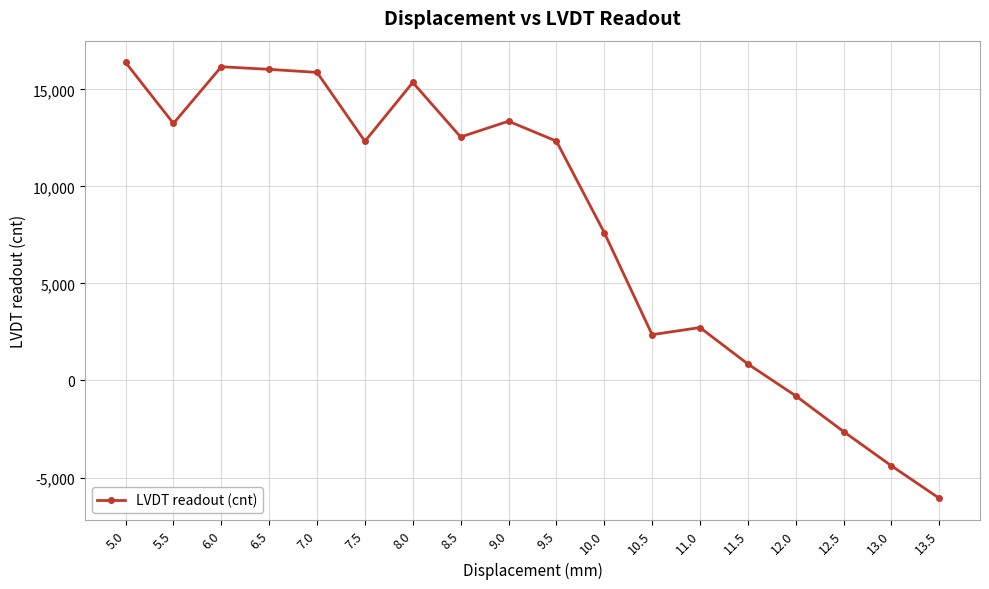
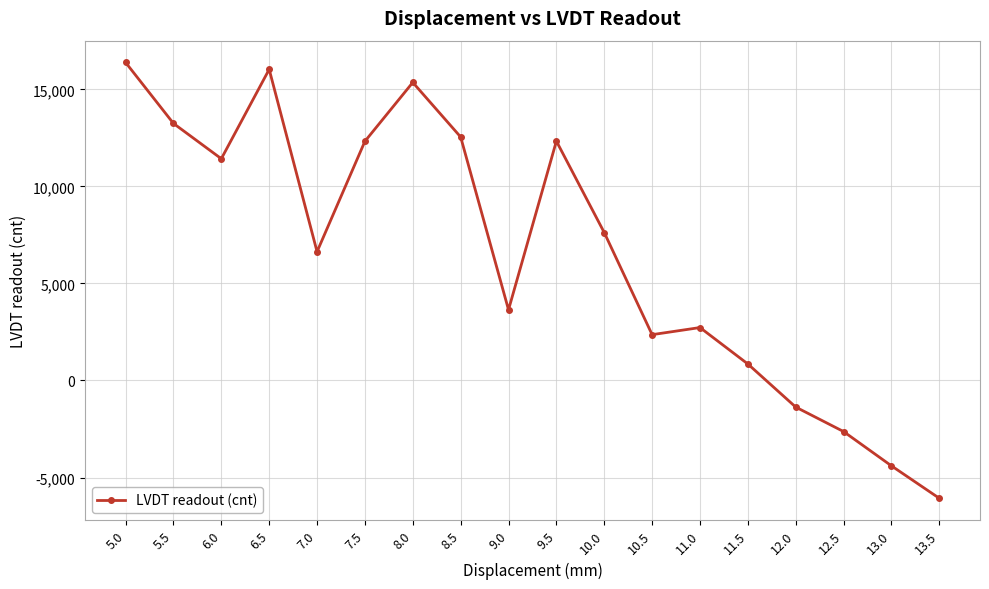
6.0: 16,200 -> 11,400
7.0: 15,900 -> 6,600
9.0: 13,400 -> 3,600
12.0: -800 -> -1,400
